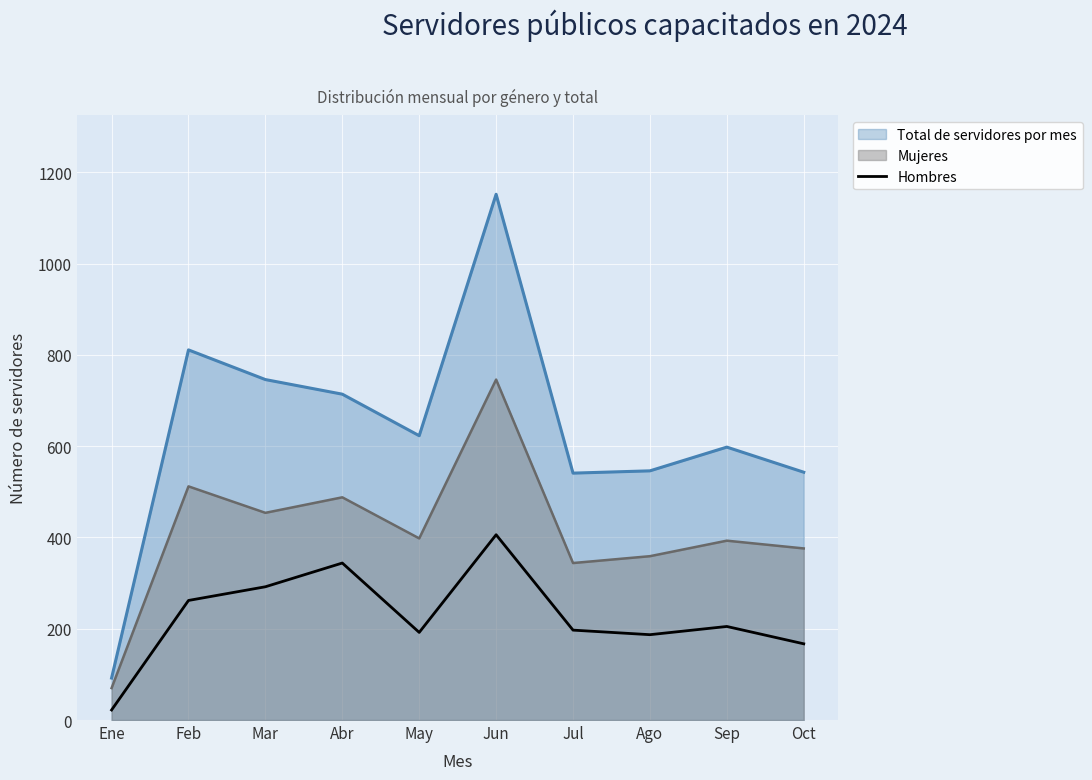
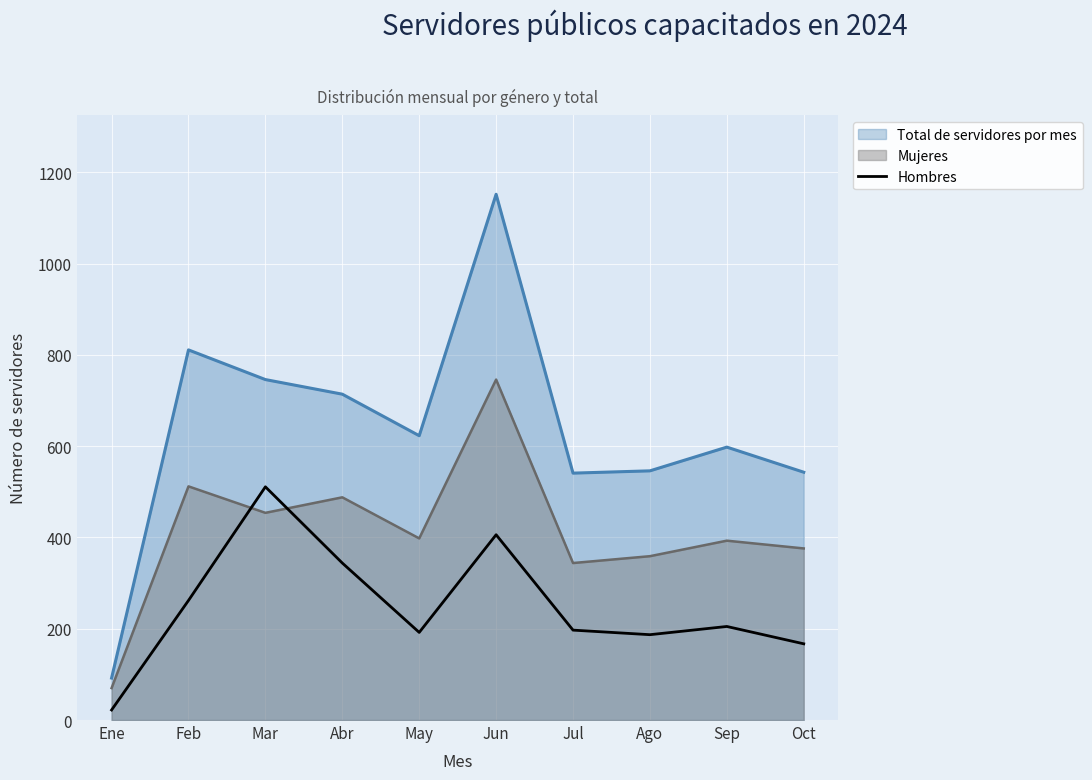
Hombres, Mar: 290 -> 510
